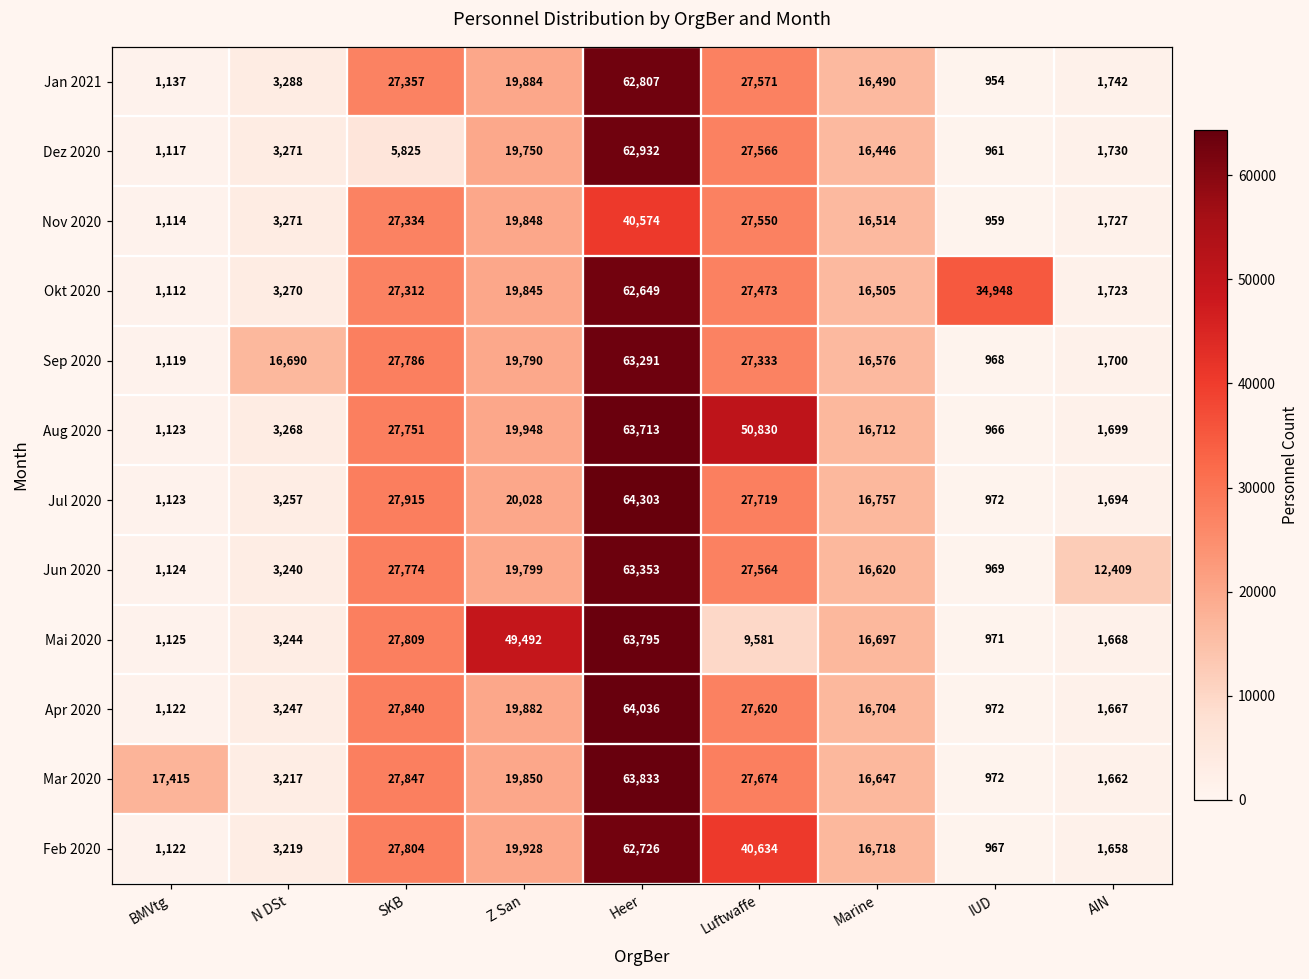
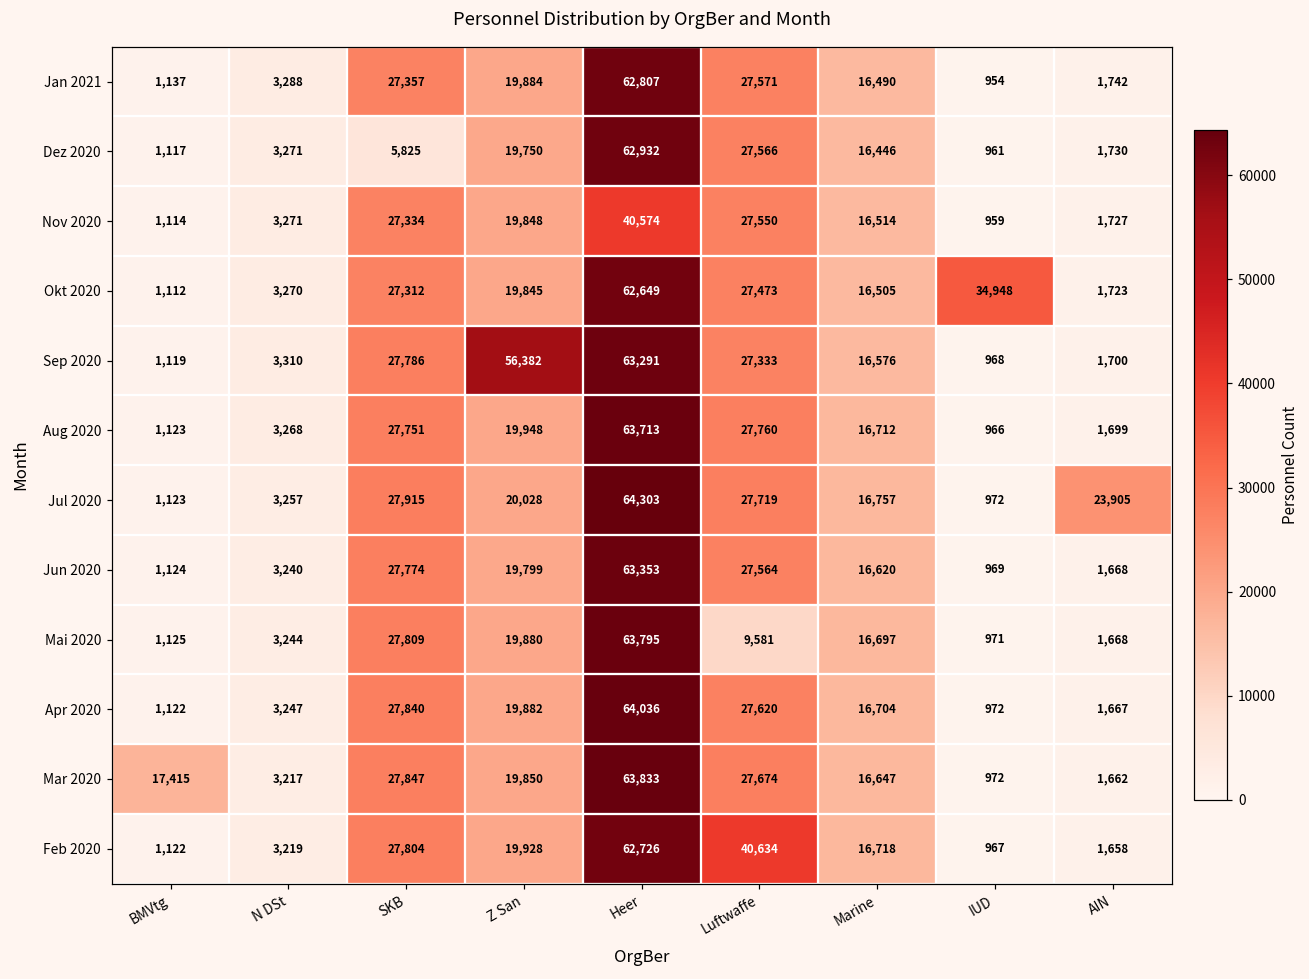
Sep 2020, N DSt: 16,690 -> 3,310
Sep 2020, Z San: 19,790 -> 56,382
Aug 2020, Luftwaffe: 50,830 -> 27,760
Jul 2020, AIN: 1,694 -> 23,905
Jun 2020, AIN: 12,409 -> 1,668
Mai 2020, Z San: 49,492 -> 19,880
